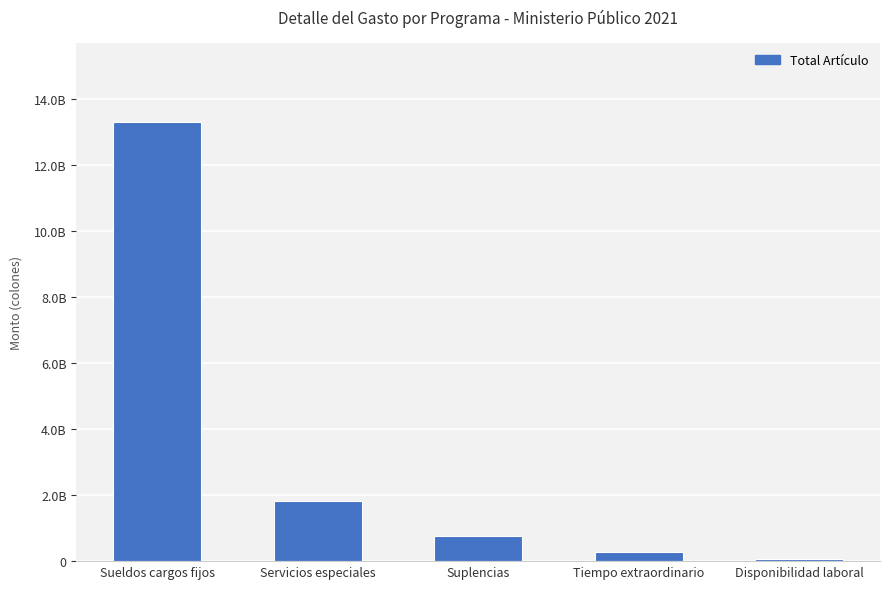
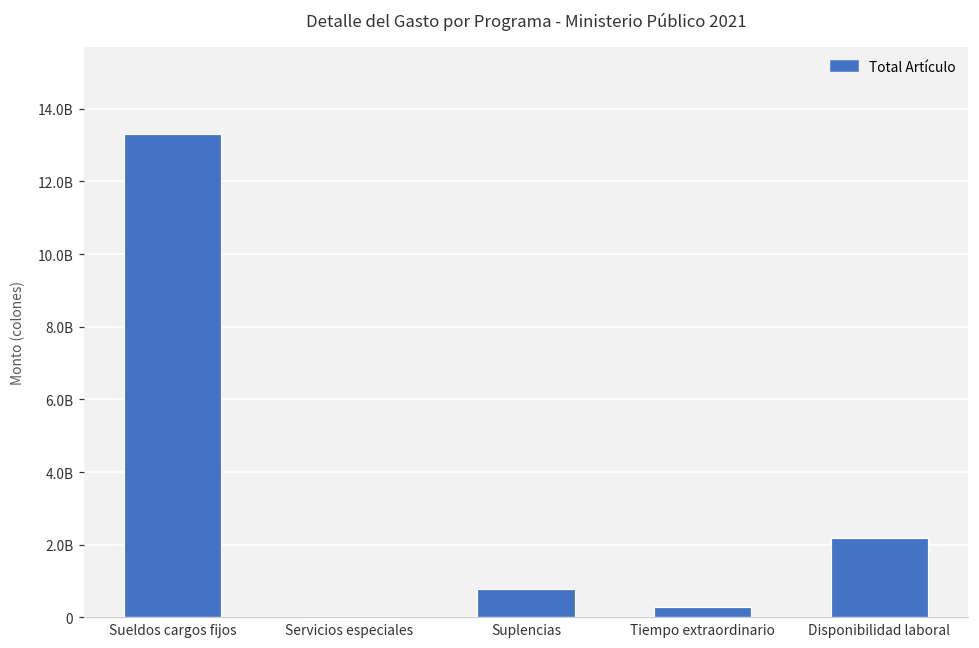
Servicios especiales: 1800000000 -> 0
Disponibilidad laboral: 100000000 -> 2200000000
